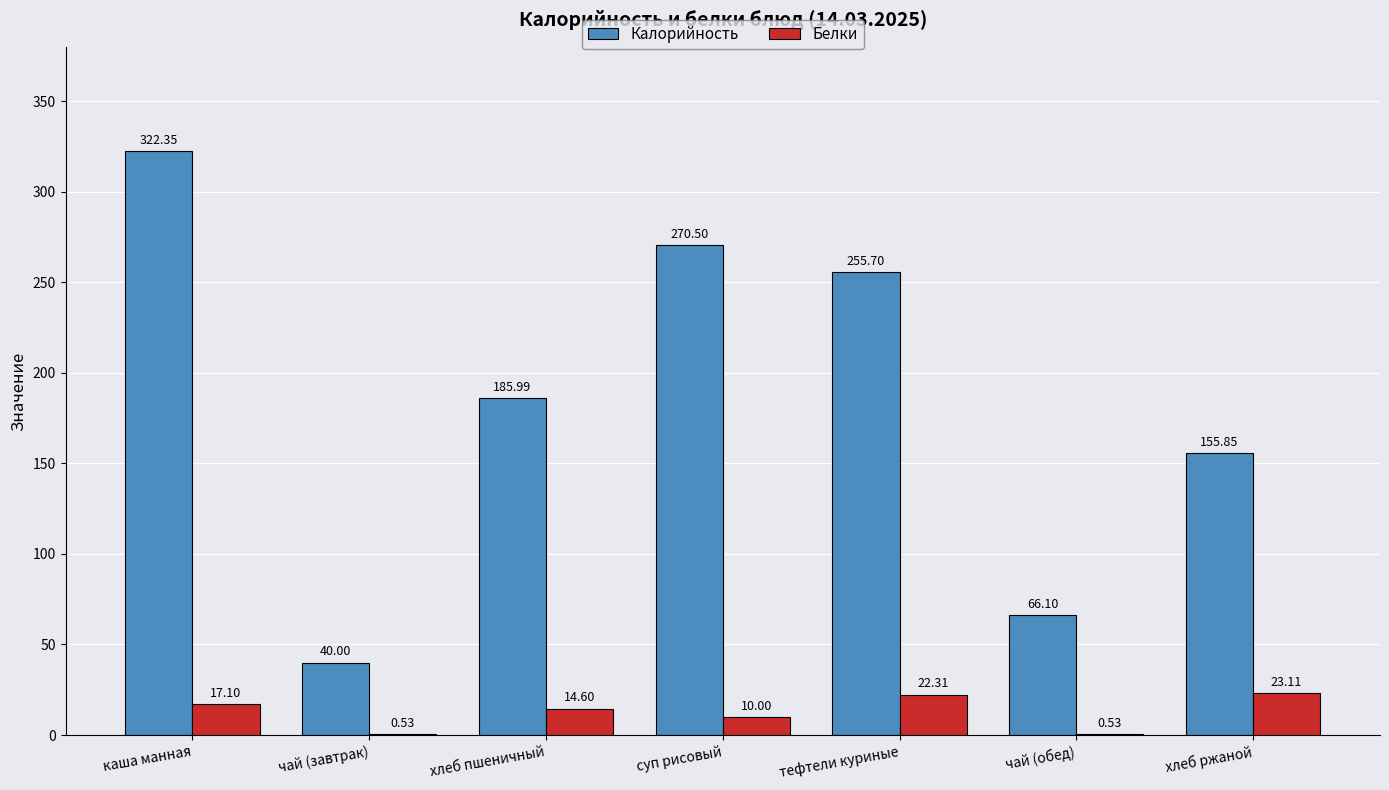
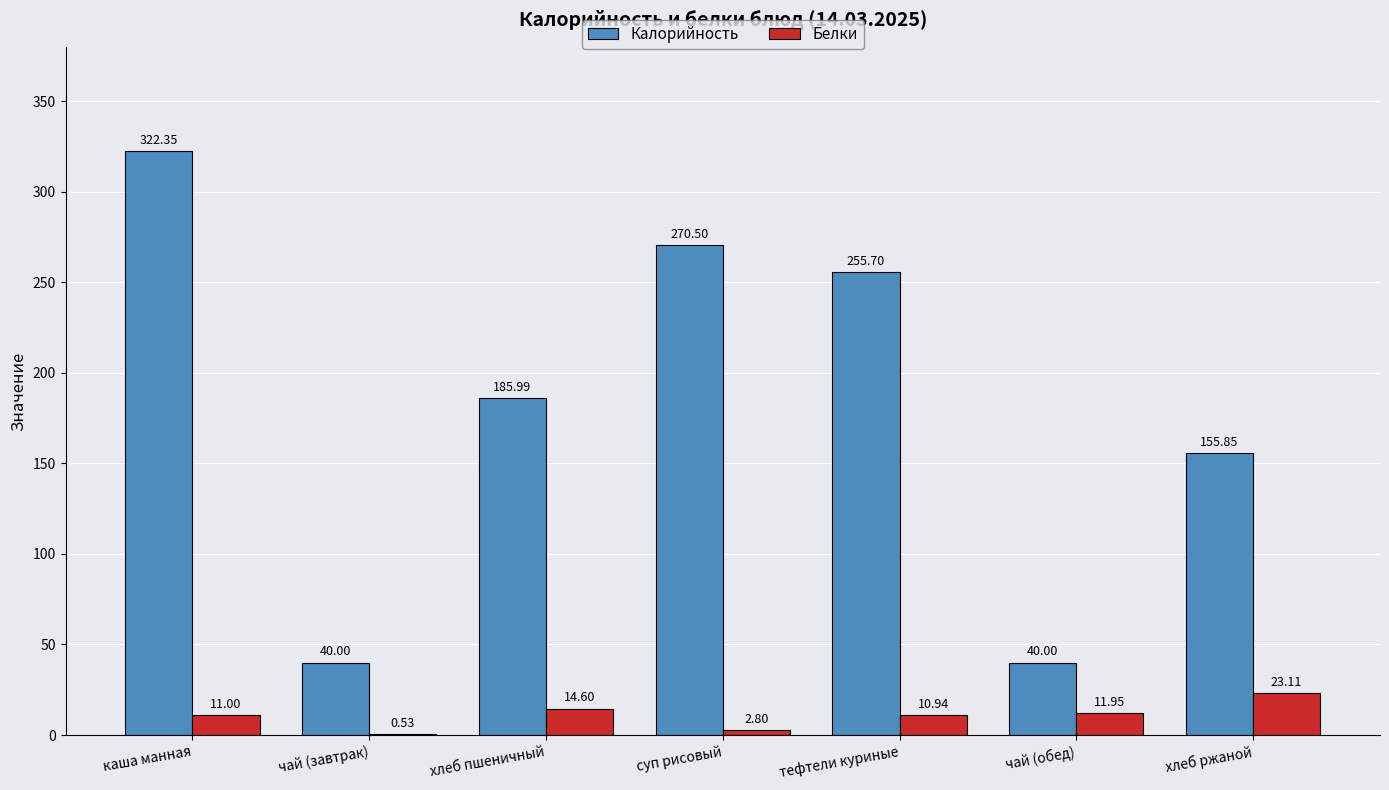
Белки, каша манная: 17.10 -> 11.00
Белки, суп рисовый: 10.00 -> 2.80
Белки, тефтели куриные: 22.31 -> 10.94
Калорийность, чай (обед): 66.10 -> 40.00
Белки, чай (обед): 0.53 -> 11.95
